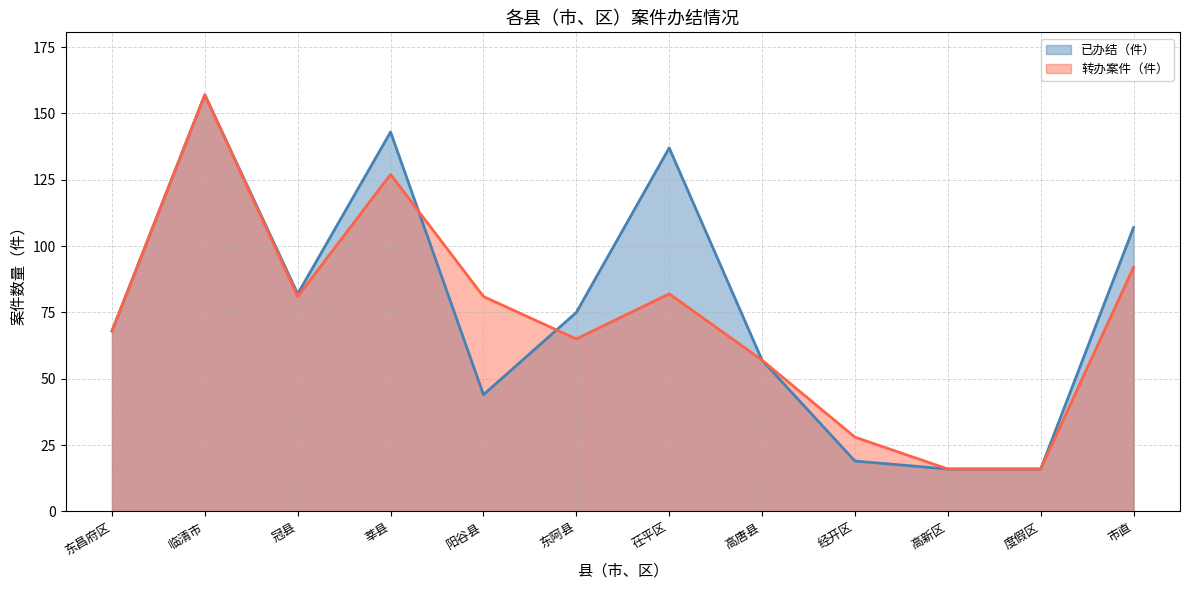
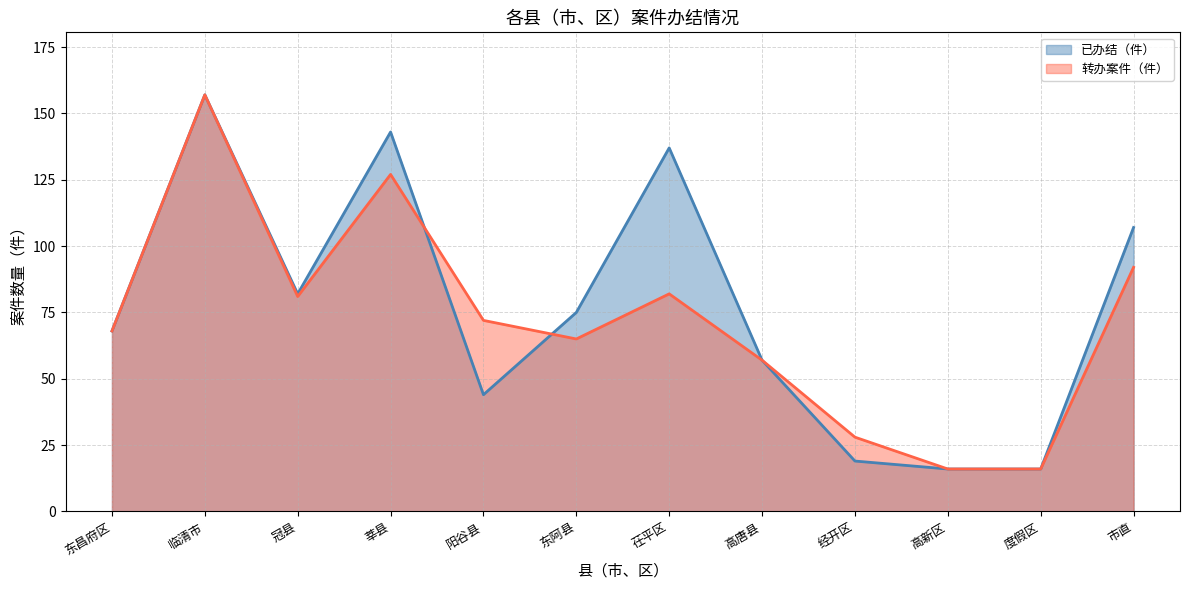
转办案件（件）, 阳谷县: 81 -> 72
